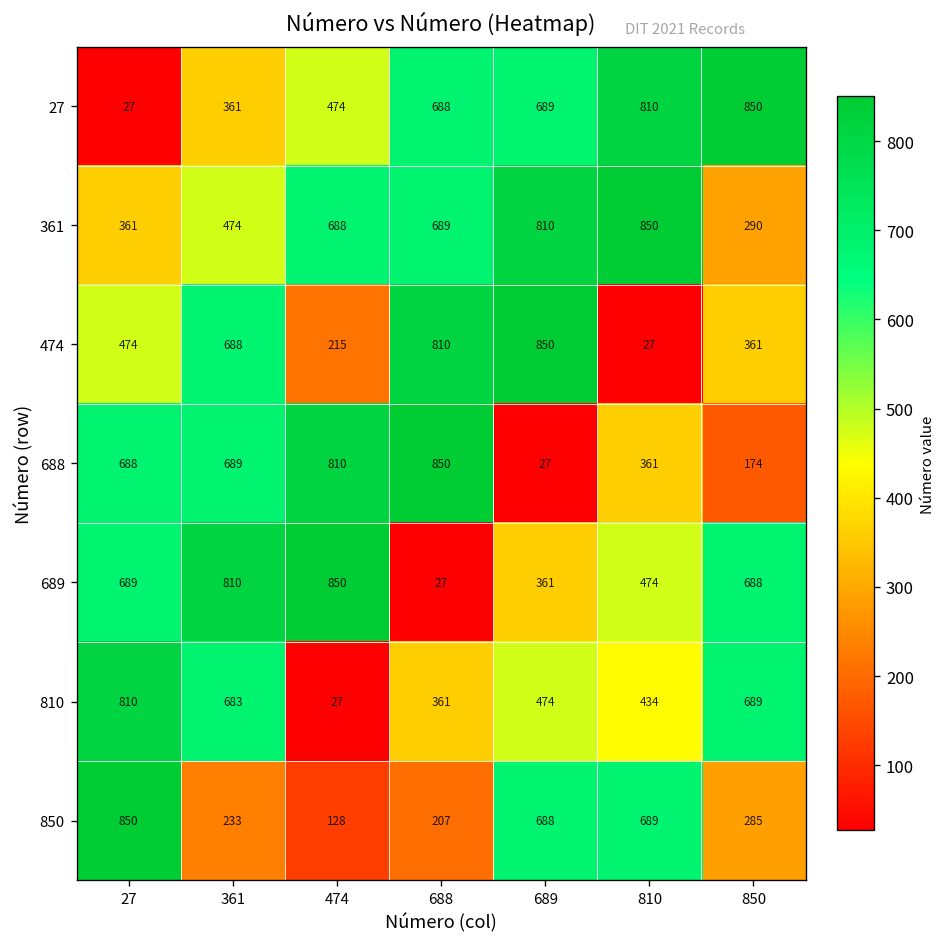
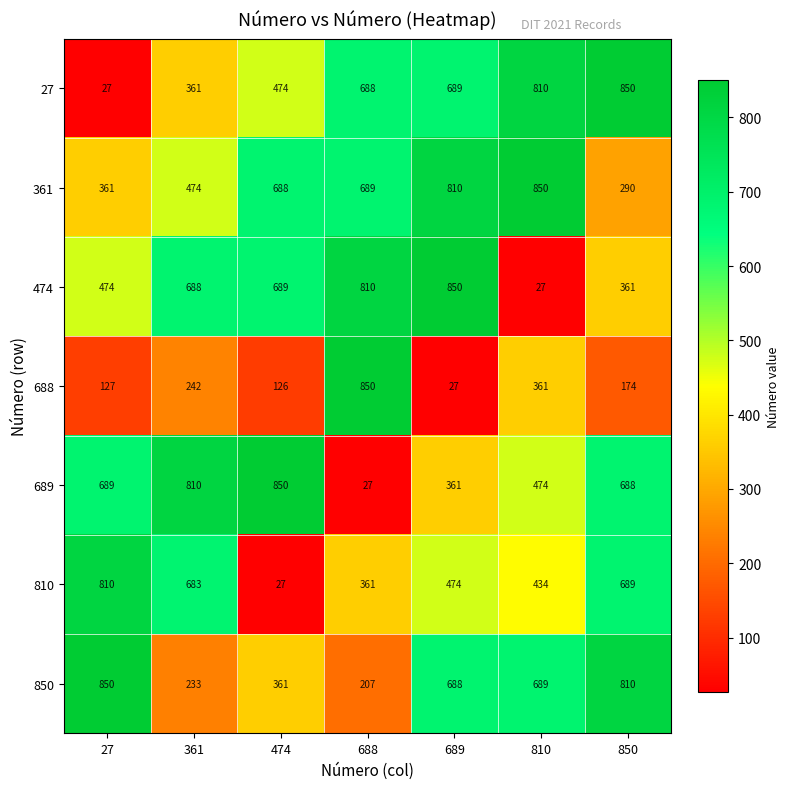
474, 474: 215 -> 689
688, 27: 688 -> 127
688, 361: 689 -> 242
688, 474: 810 -> 126
850, 474: 128 -> 361
850, 850: 285 -> 810
